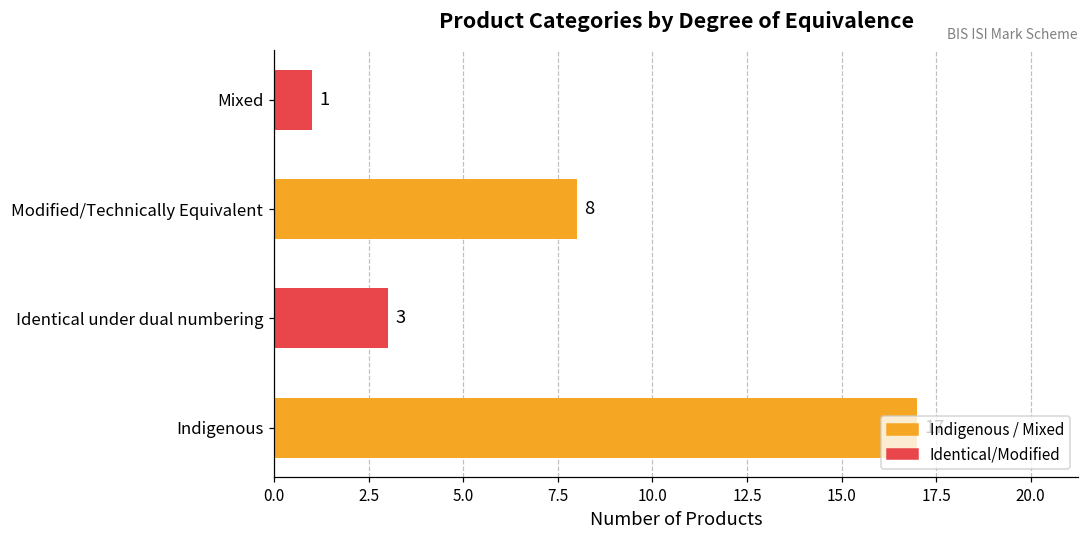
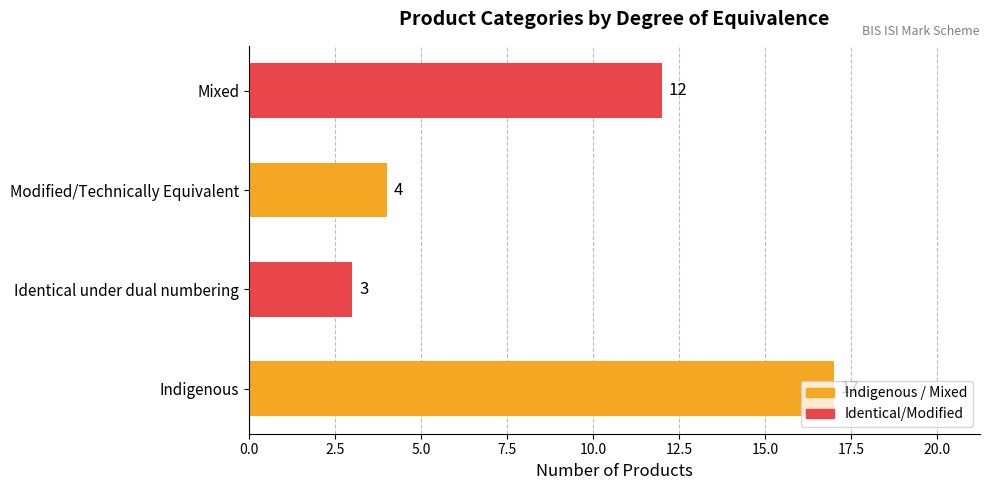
Mixed: 1 -> 12
Modified/Technically Equivalent: 8 -> 4
